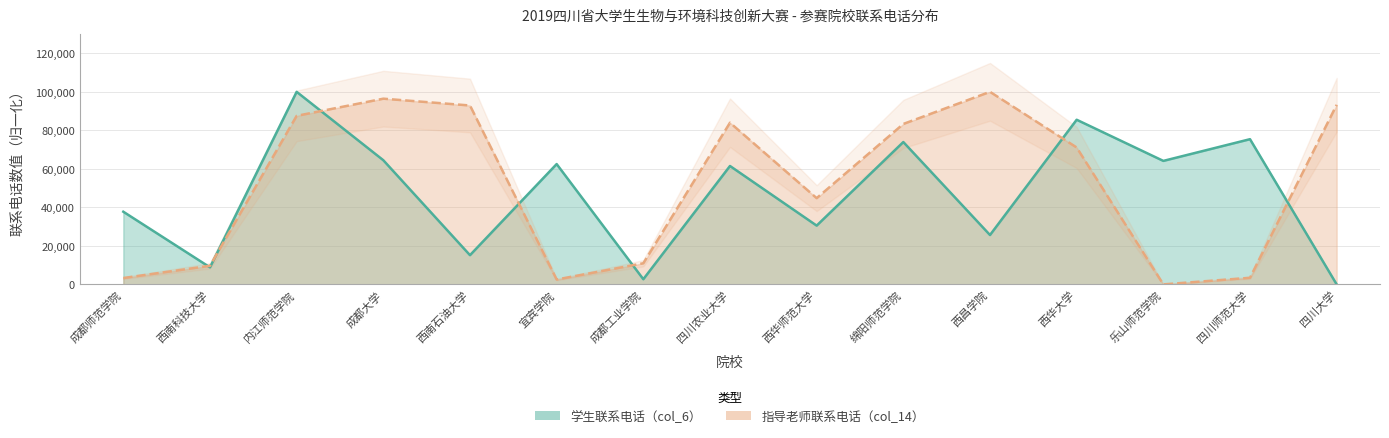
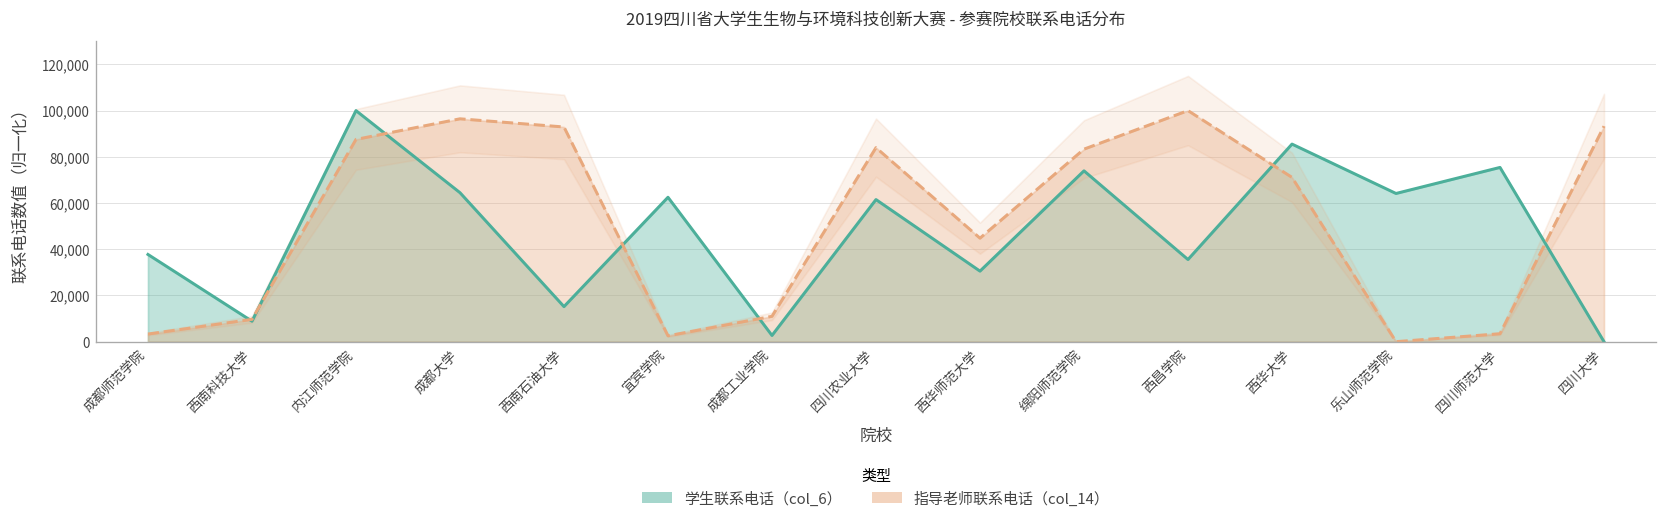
学生联系电话（col_6）, 西昌学院: 26,000 -> 36,000
